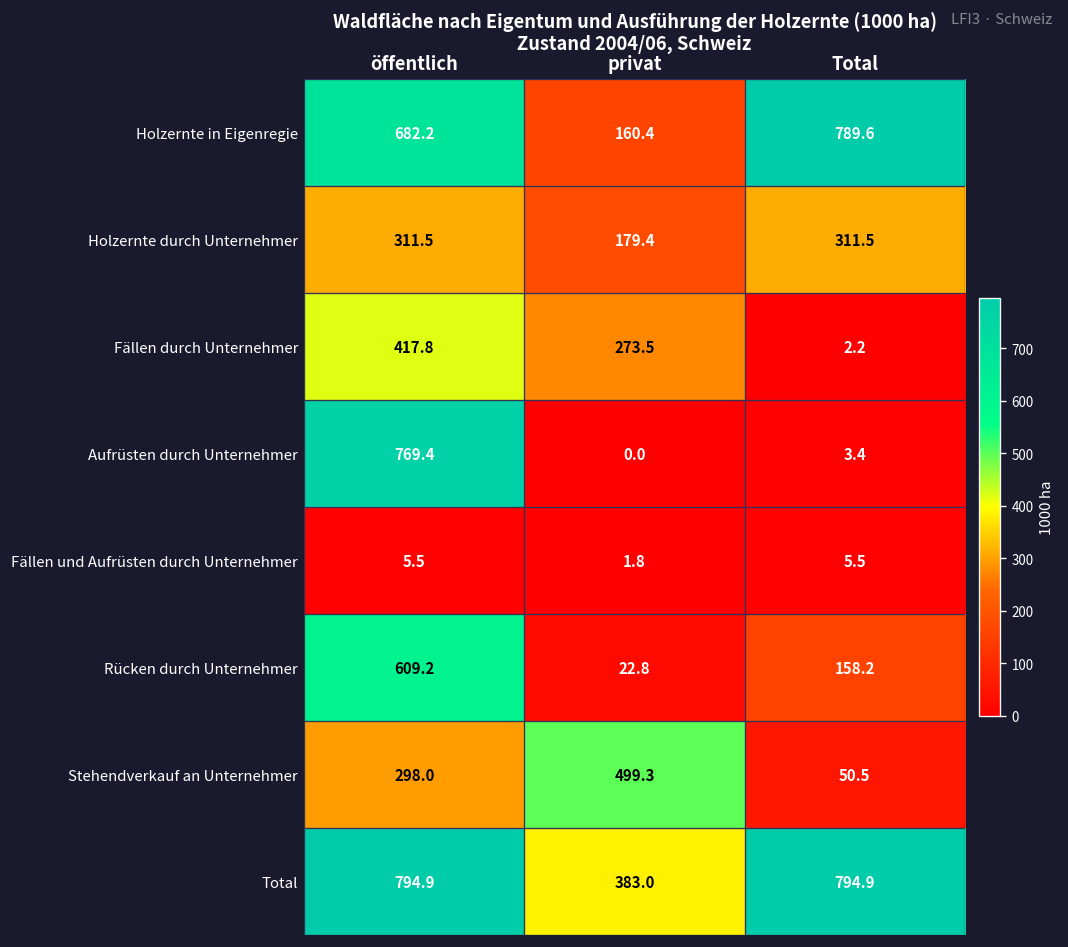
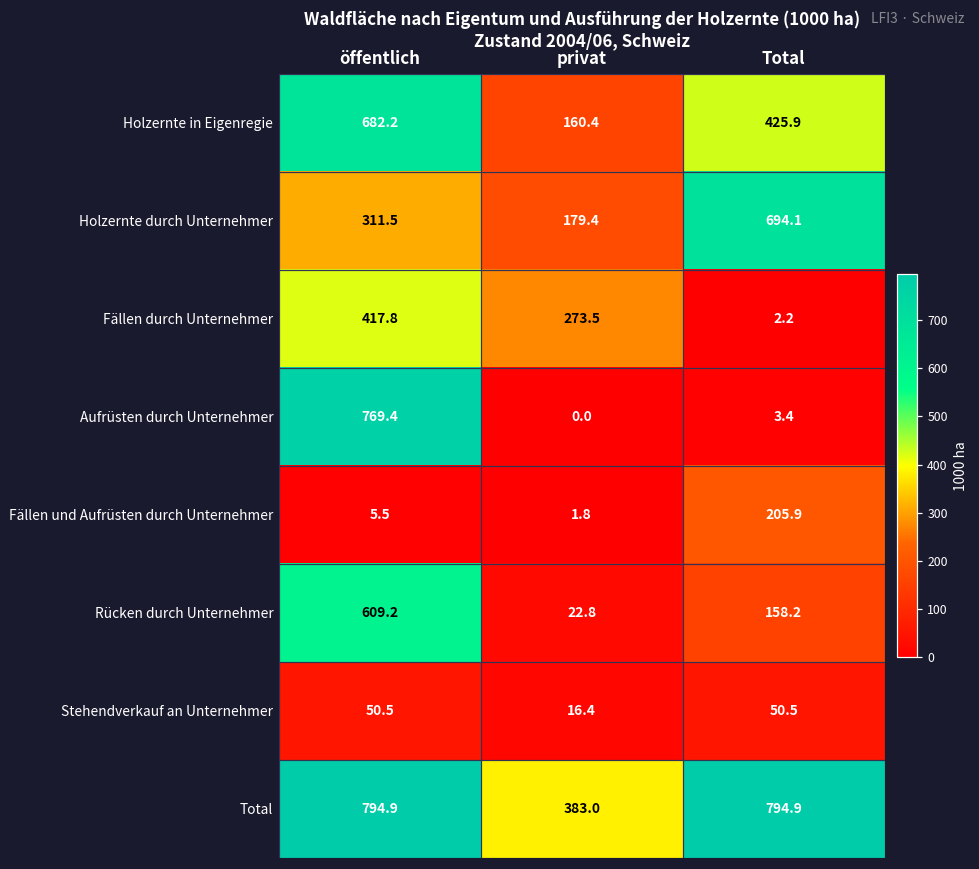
Holzernte in Eigenregie, Total: 789.6 -> 425.9
Holzernte durch Unternehmer, Total: 311.5 -> 694.1
Fällen und Aufrüsten durch Unternehmer, Total: 5.5 -> 205.9
Stehendverkauf an Unternehmer, öffentlich: 298.0 -> 50.5
Stehendverkauf an Unternehmer, privat: 499.3 -> 16.4
